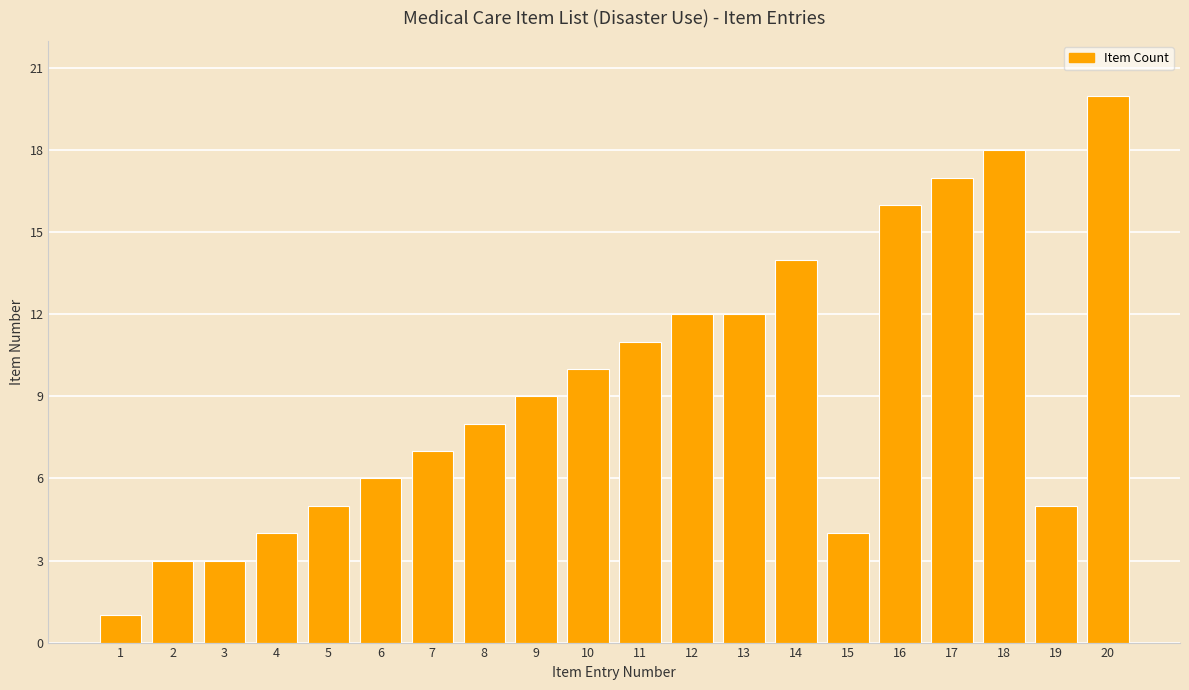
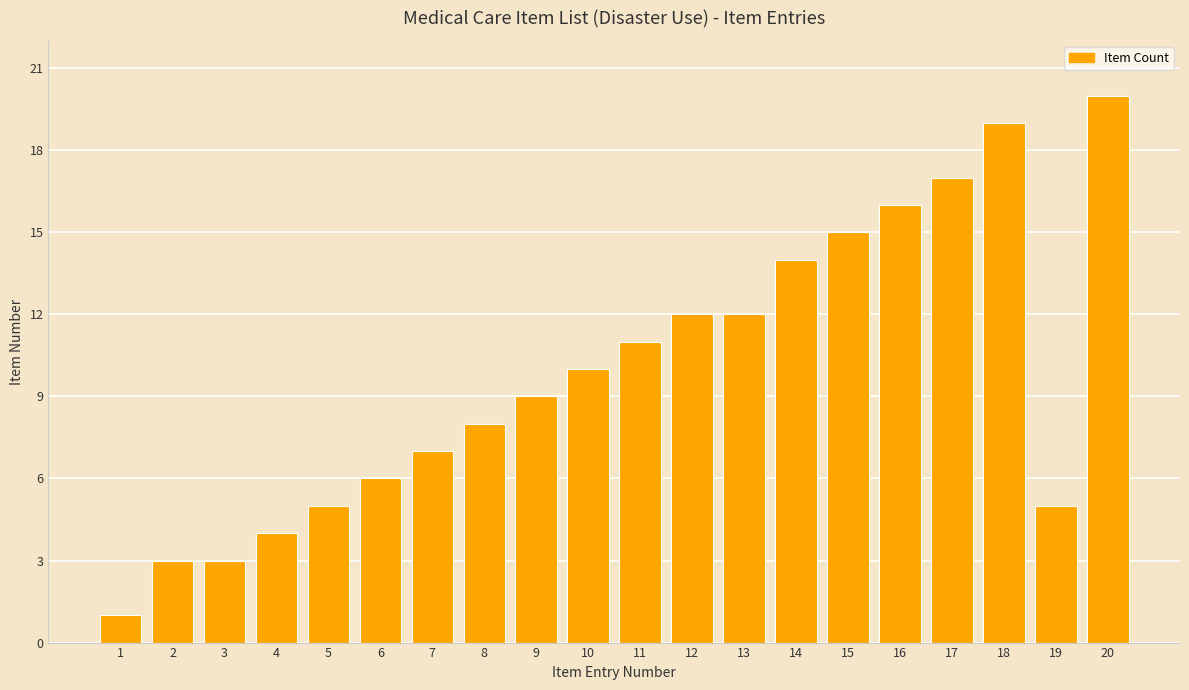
15: 4 -> 15
18: 18 -> 19
